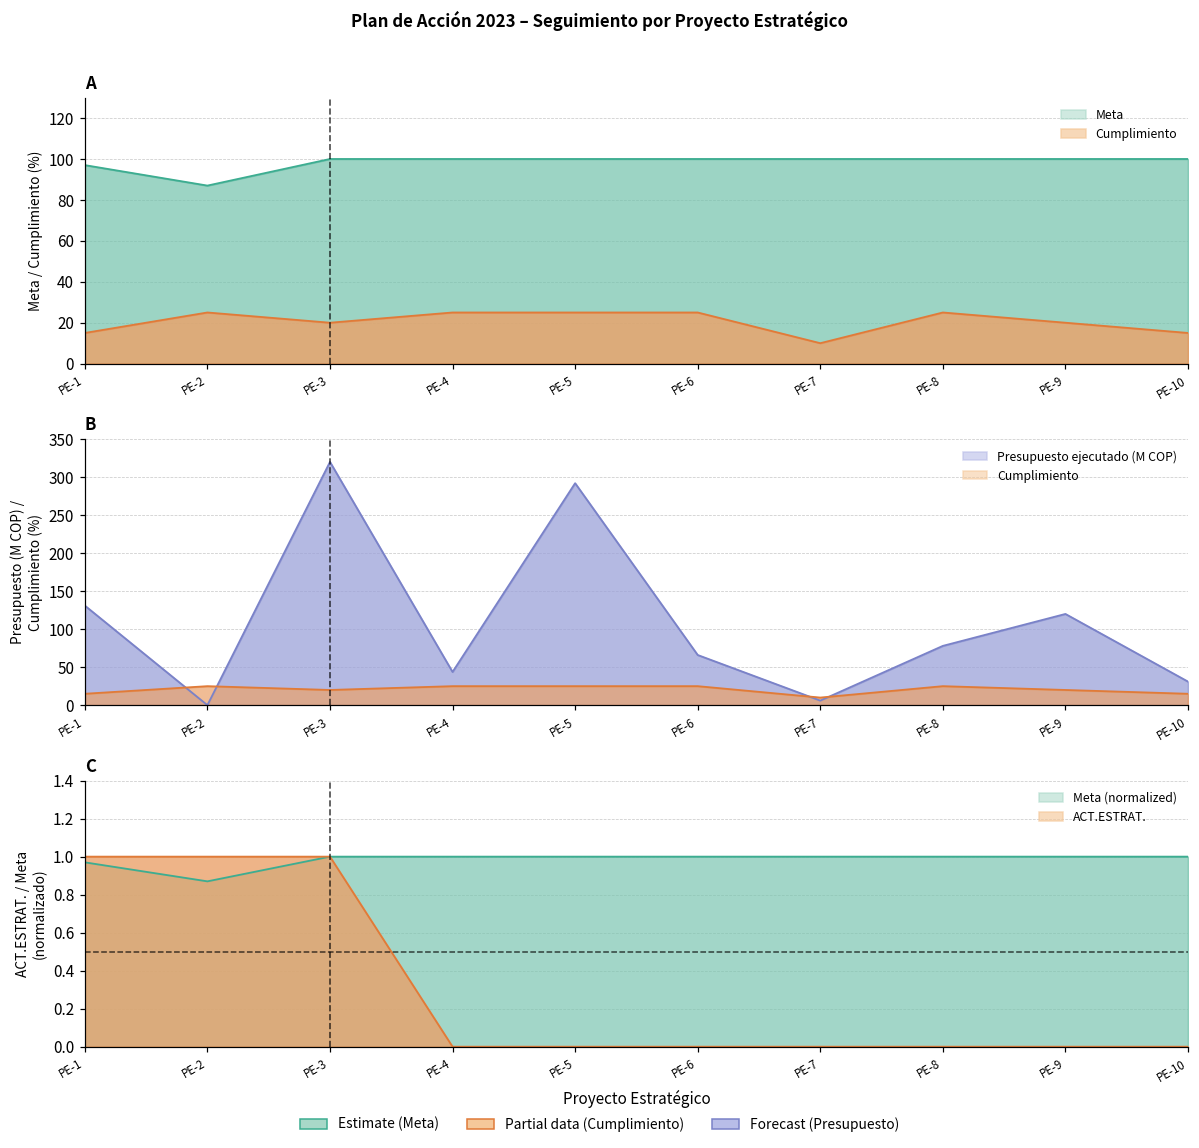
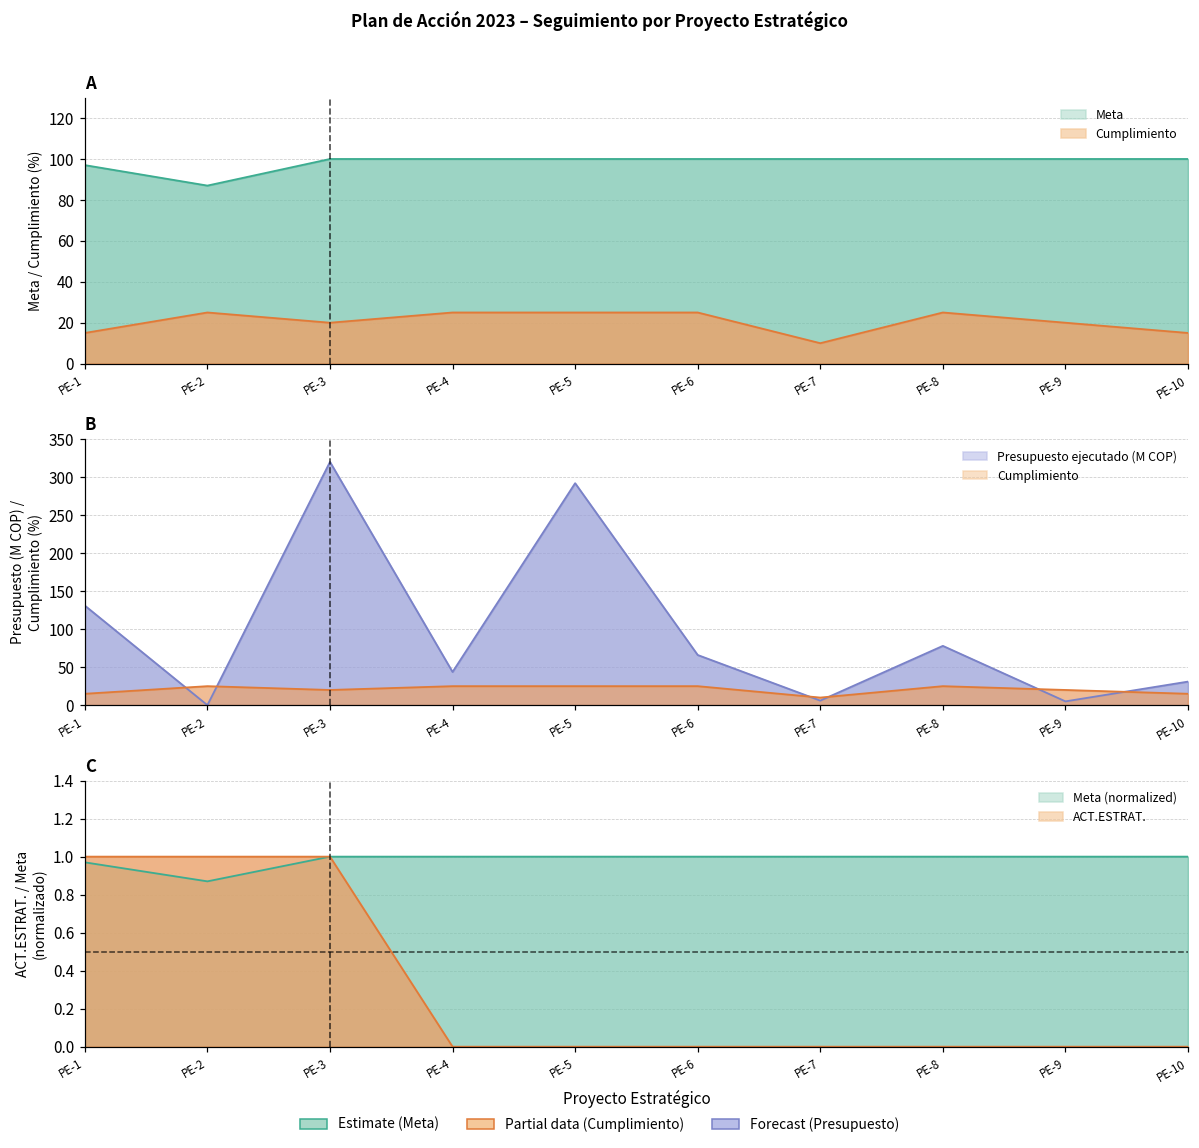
B, Presupuesto ejecutado (M COP), PE-9: 120 -> 10
